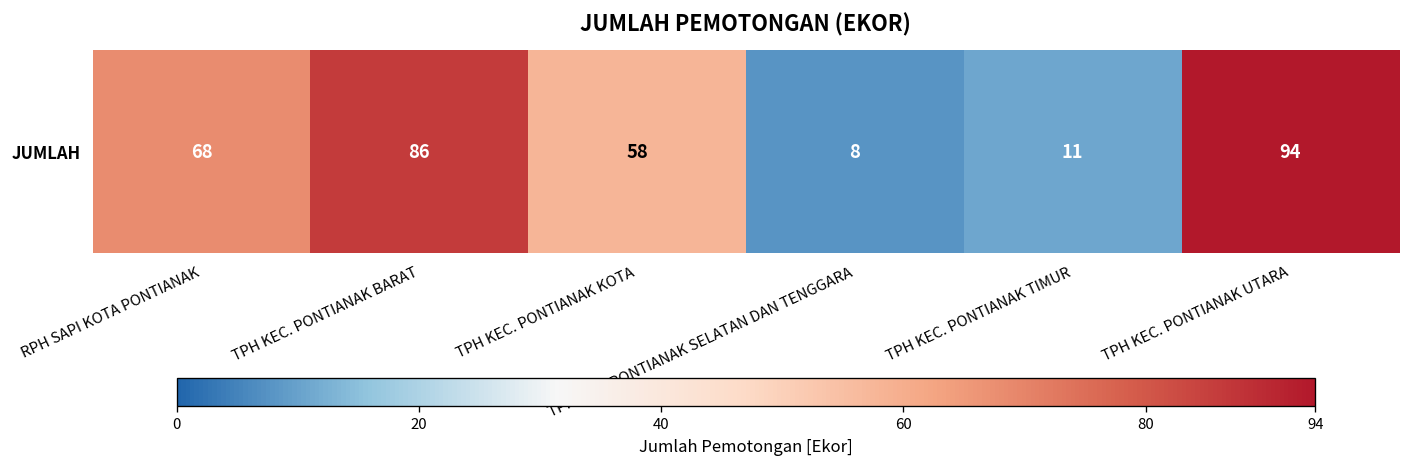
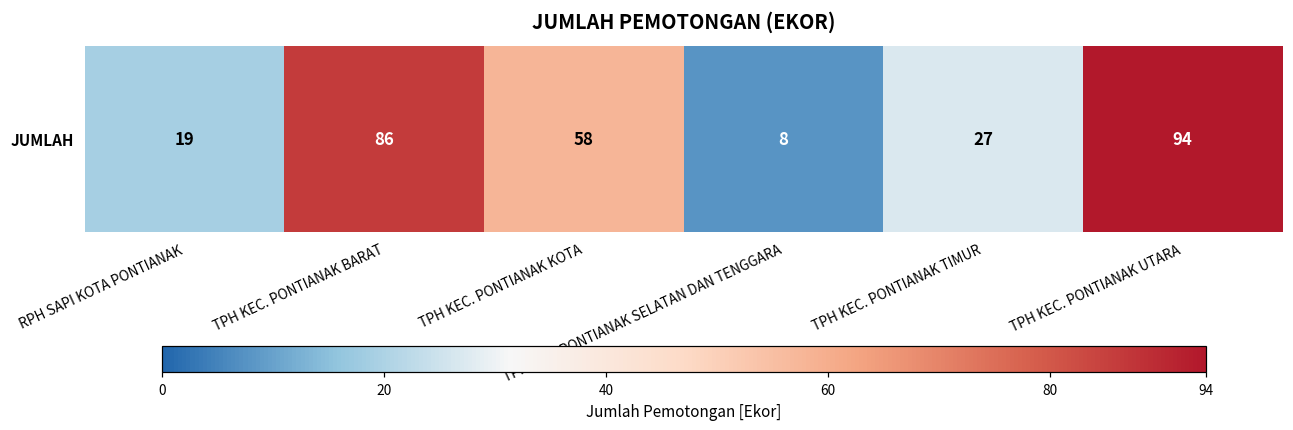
JUMLAH, RPH SAPI KOTA PONTIANAK: 68 -> 19
JUMLAH, TPH KEC. PONTIANAK TIMUR: 11 -> 27
